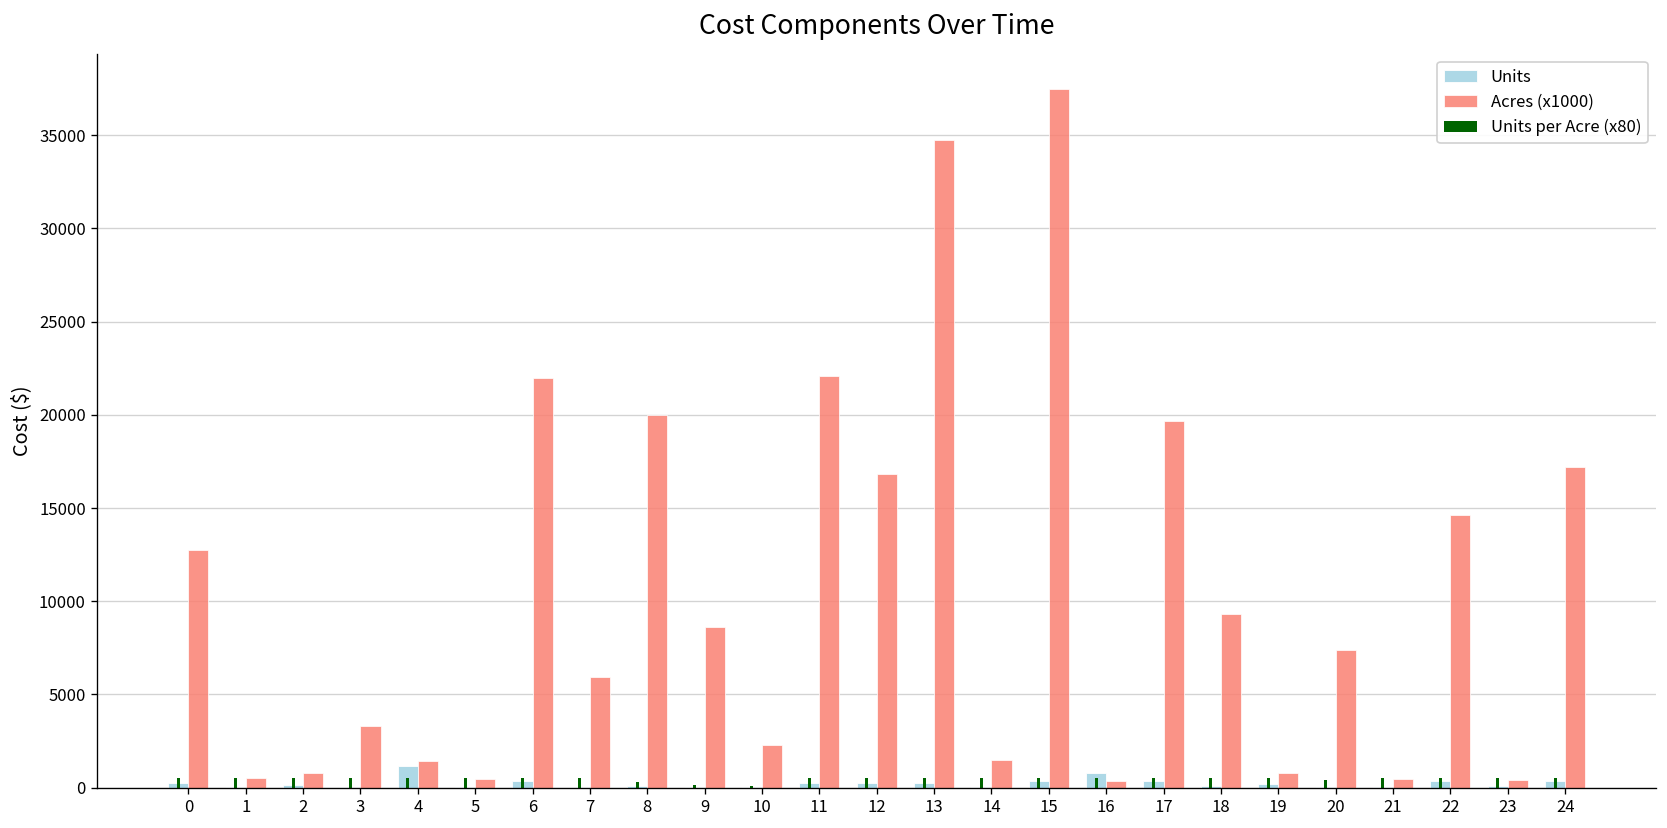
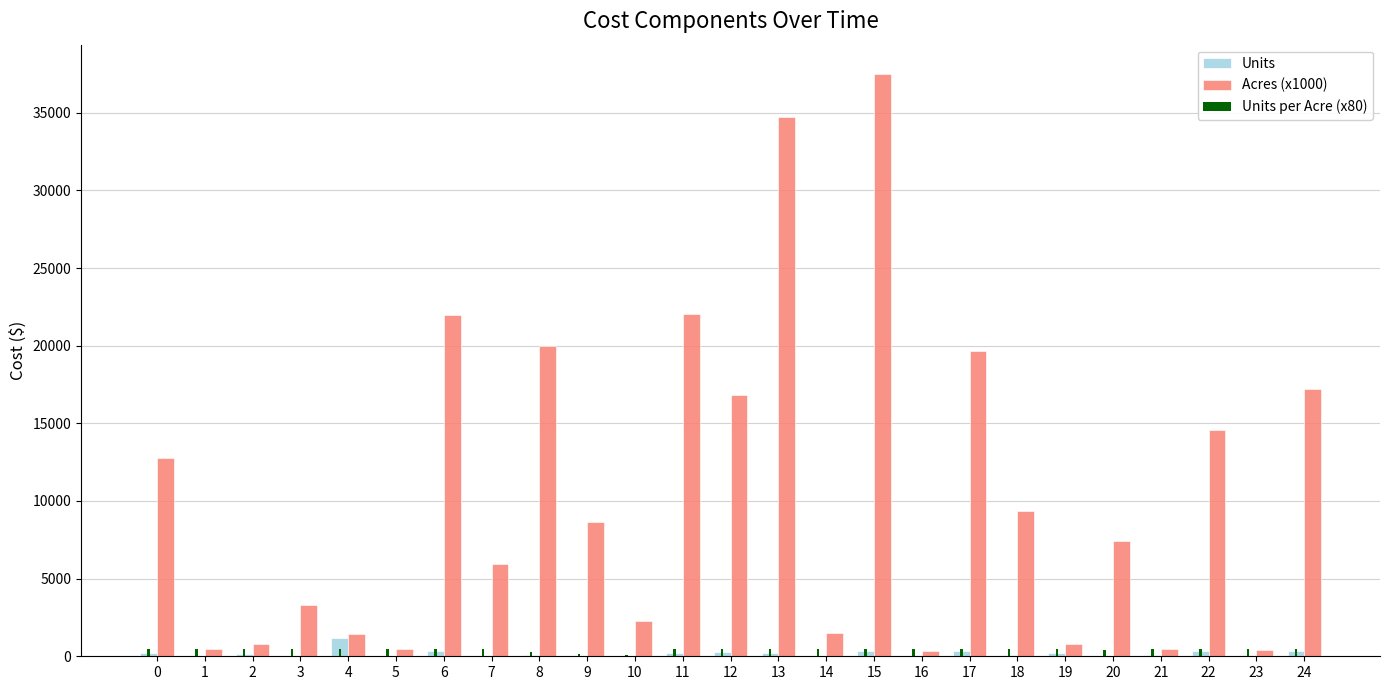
Units, 16: 800 -> 0
